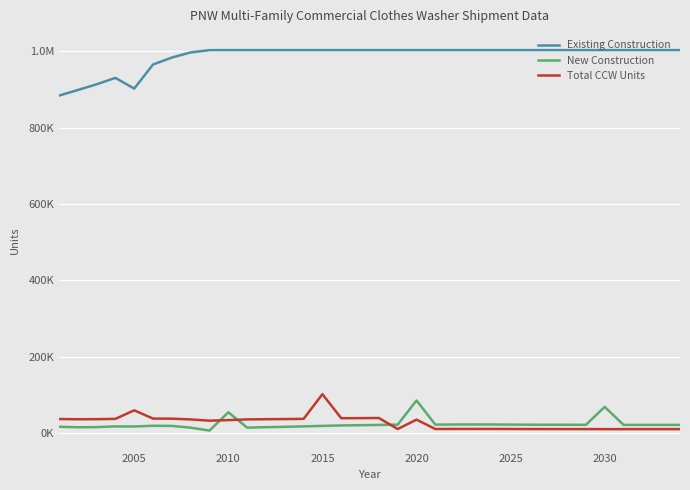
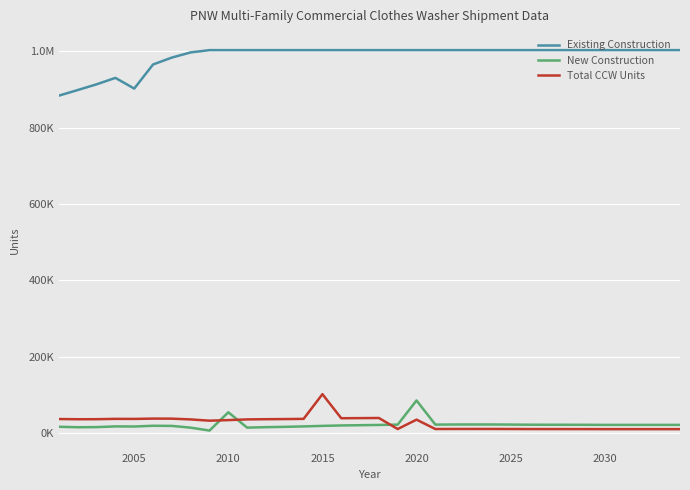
Total CCW Units, 2005: 60000 -> 40000
New Construction, 2030: 70000 -> 20000
